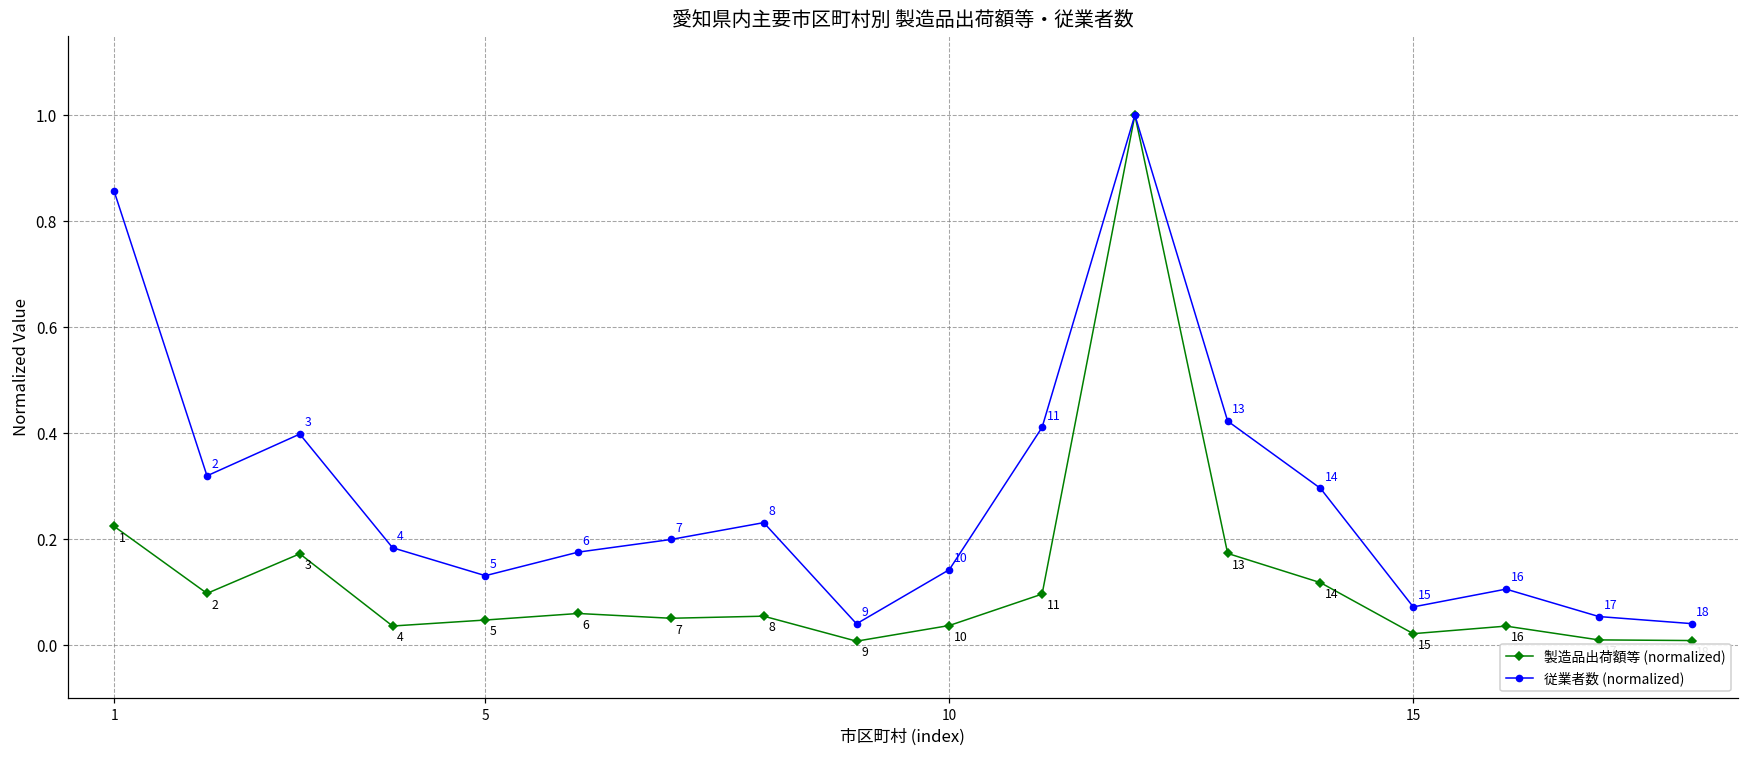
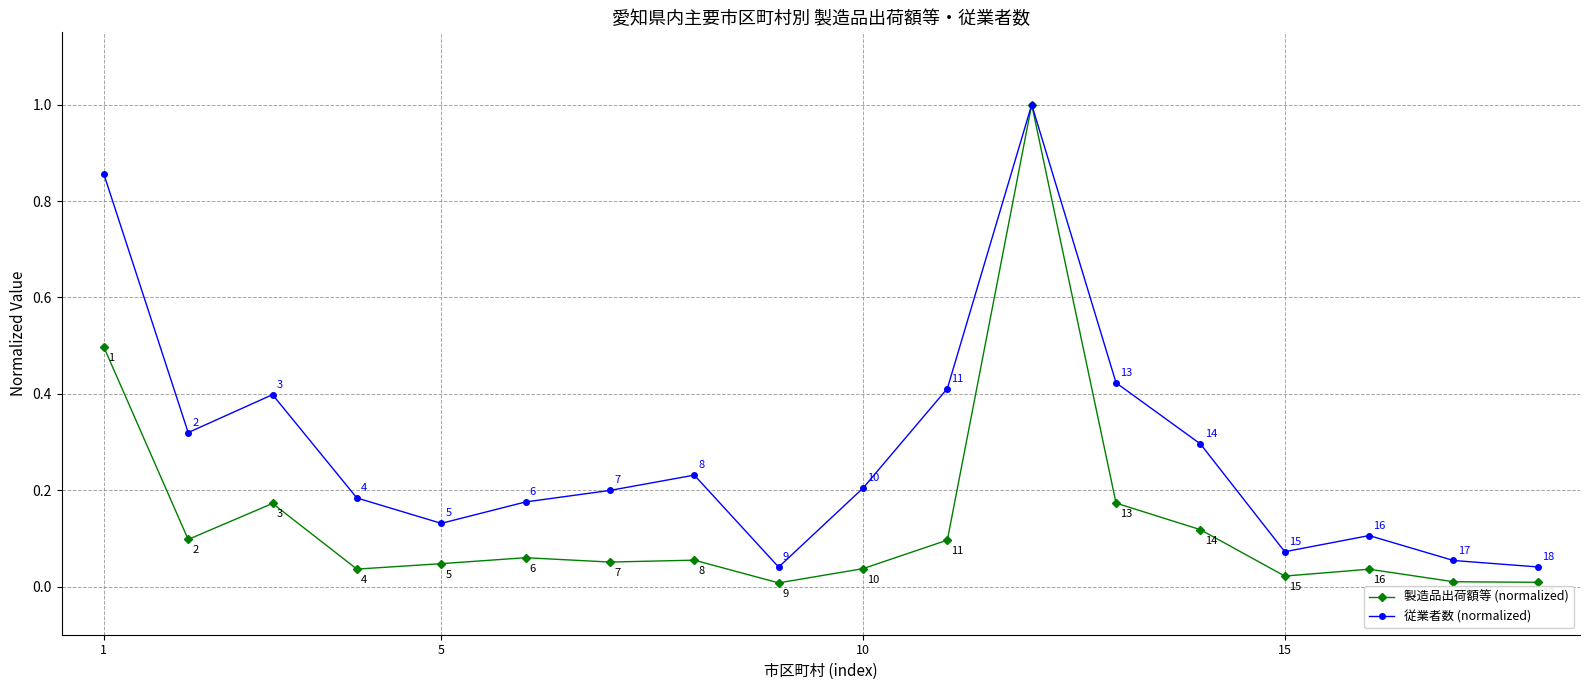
製造品出荷額等 (normalized), 1: 0.22 -> 0.50
従業者数 (normalized), 10: 0.14 -> 0.20
